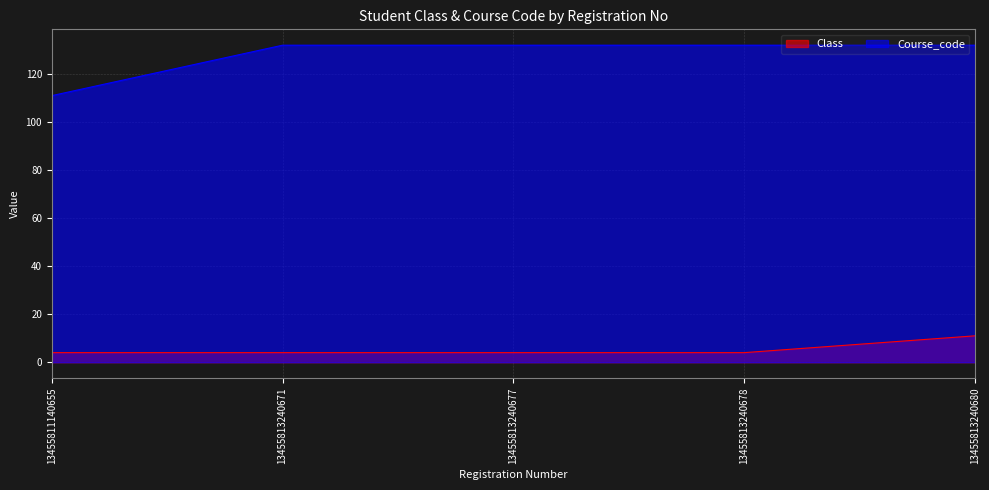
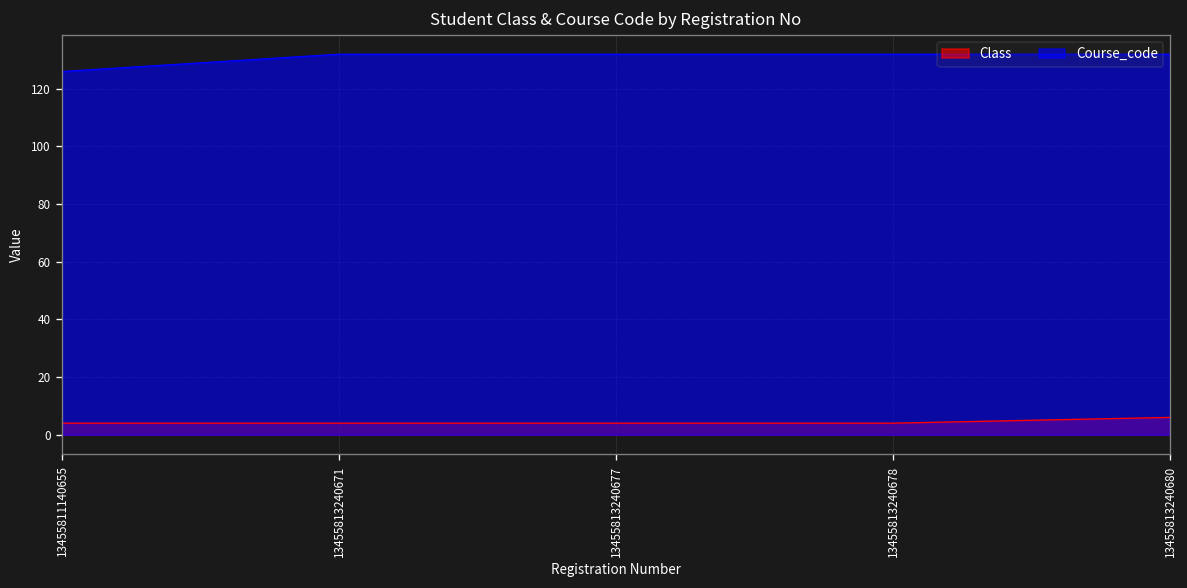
Course_code, 13455811140655: 111 -> 126
Class, 13455813240680: 11 -> 6
